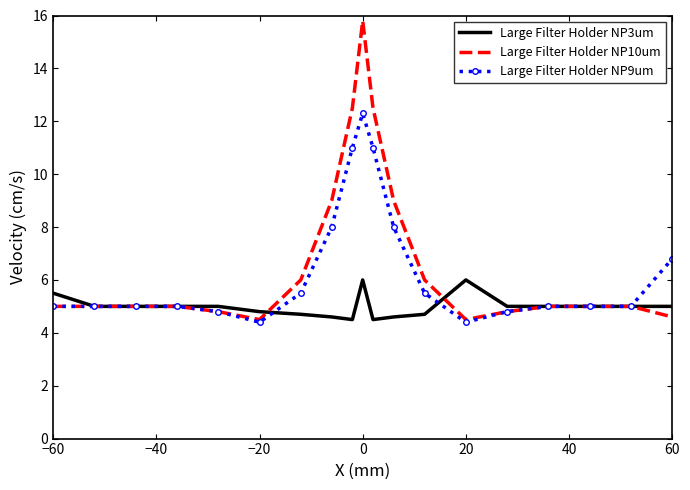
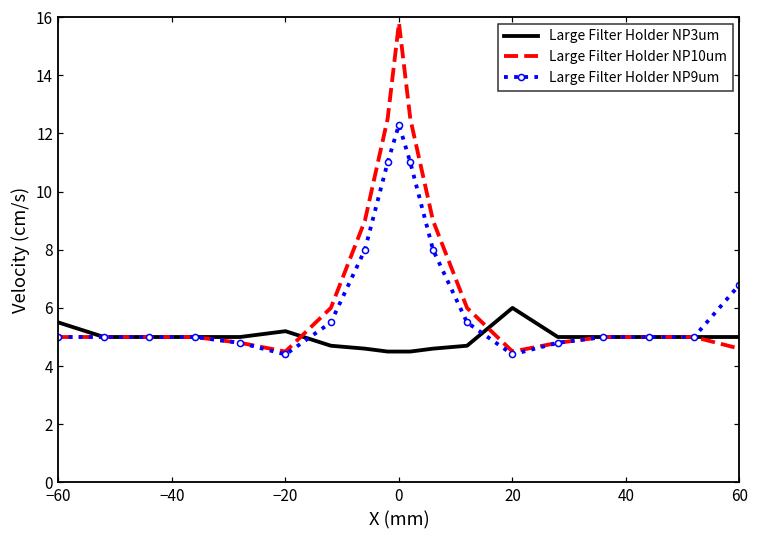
Large Filter Holder NP3um, −20: 4.8 -> 5.2
Large Filter Holder NP3um, 0: 6.0 -> 4.5
